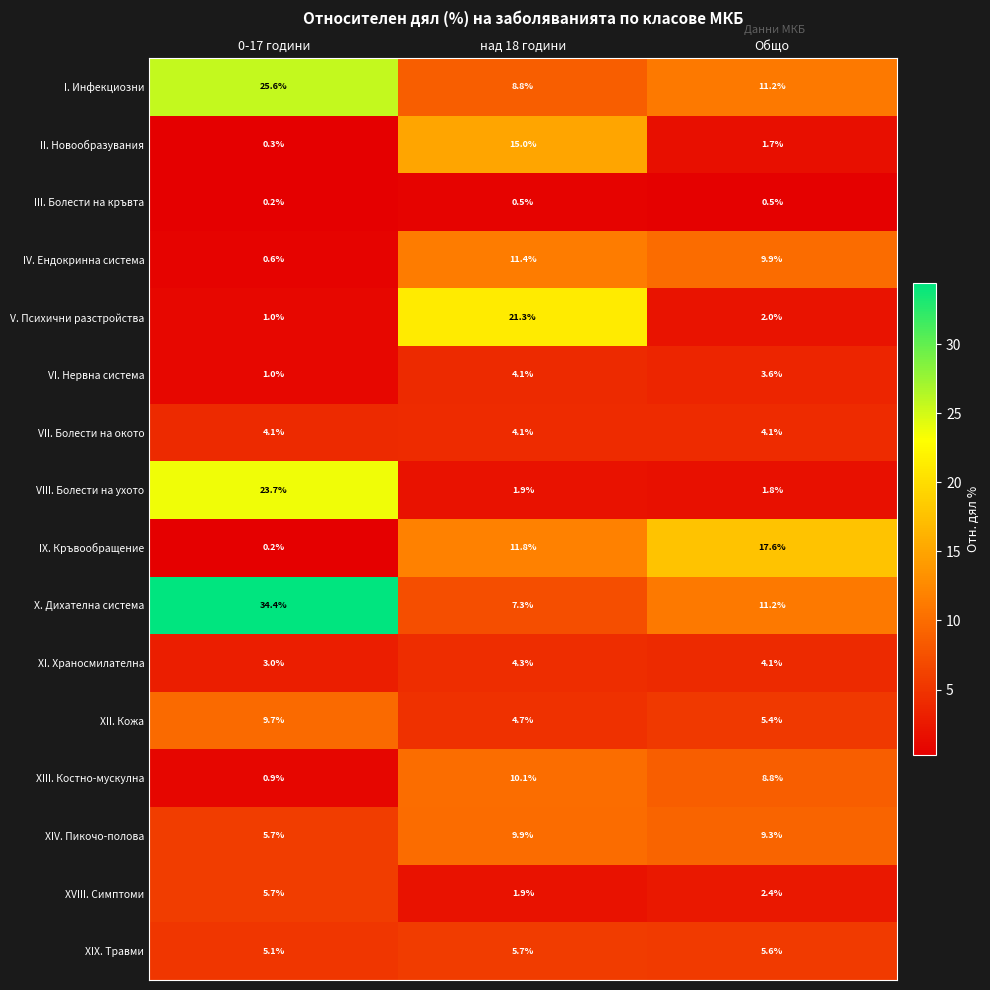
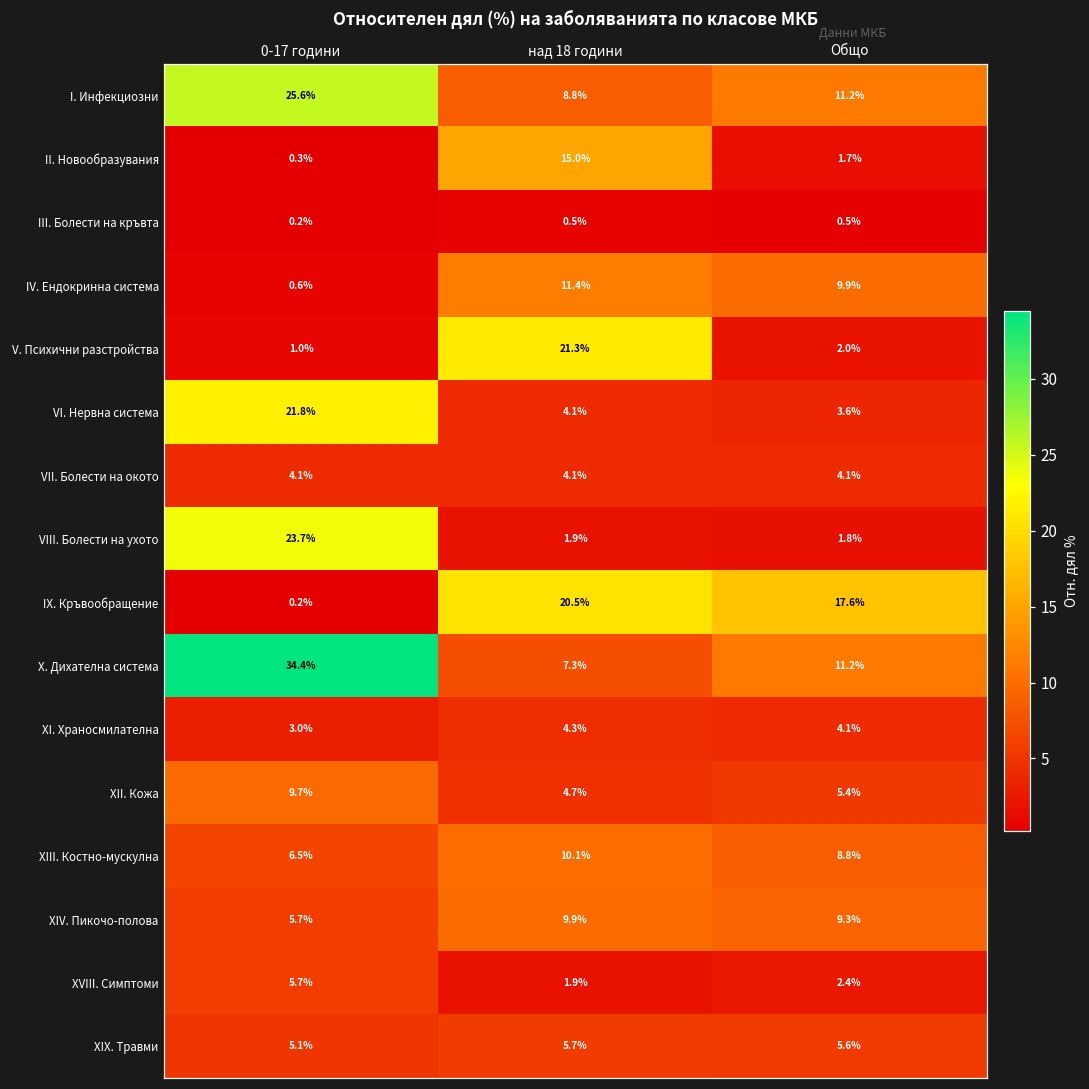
VI. Нервна система, 0-17 години: 1.0% -> 21.8%
IX. Кръвообращение, над 18 години: 11.8% -> 20.5%
XIII. Костно-мускулна, 0-17 години: 0.9% -> 6.5%
